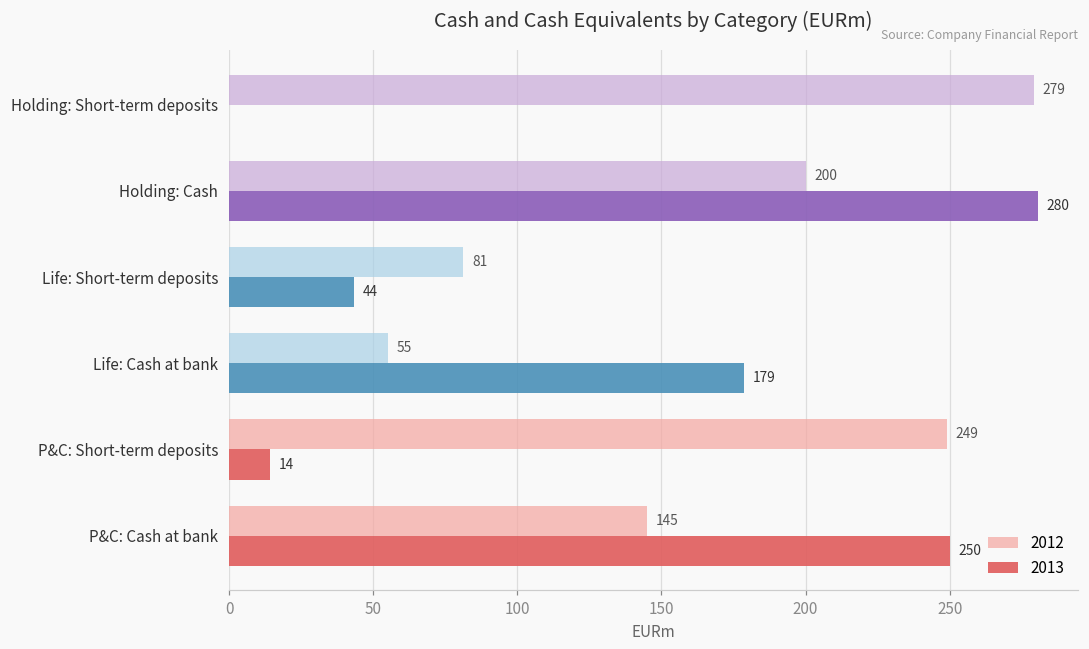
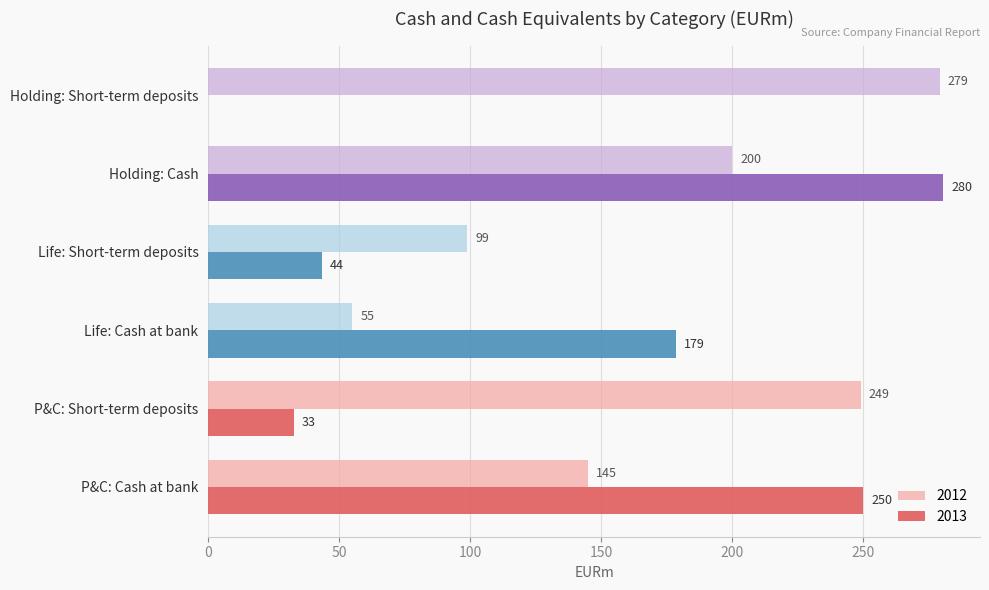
2012, Life: Short-term deposits: 81 -> 99
2013, P&C: Short-term deposits: 14 -> 33
